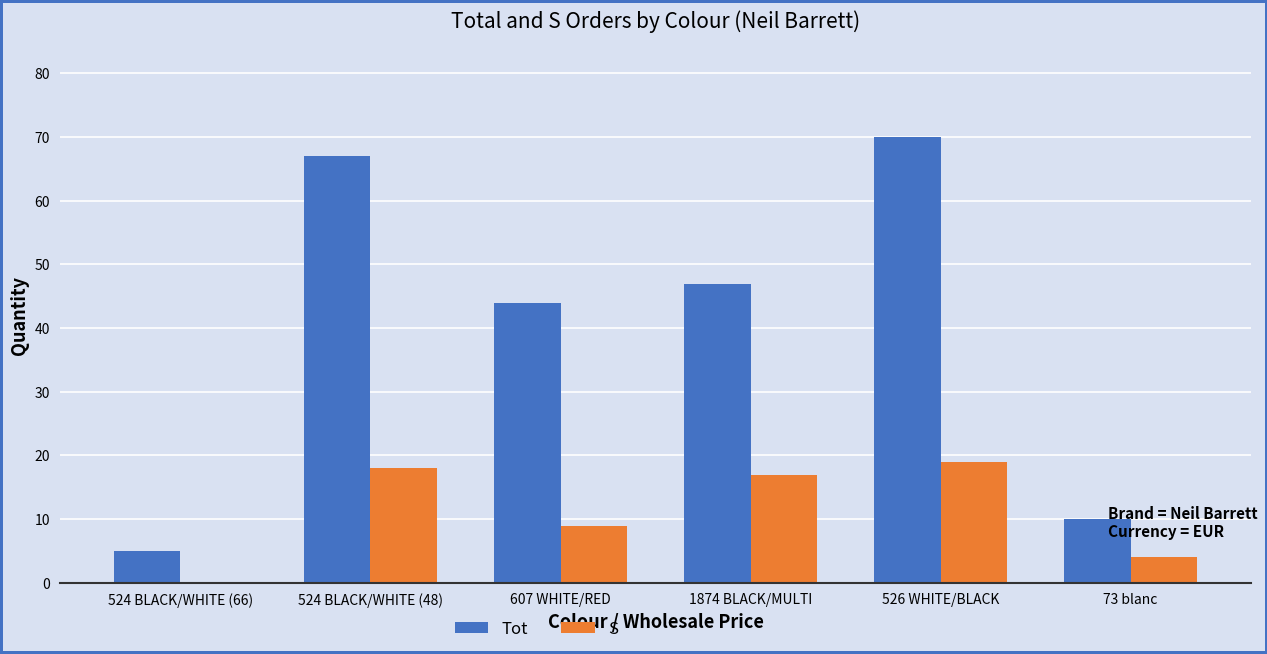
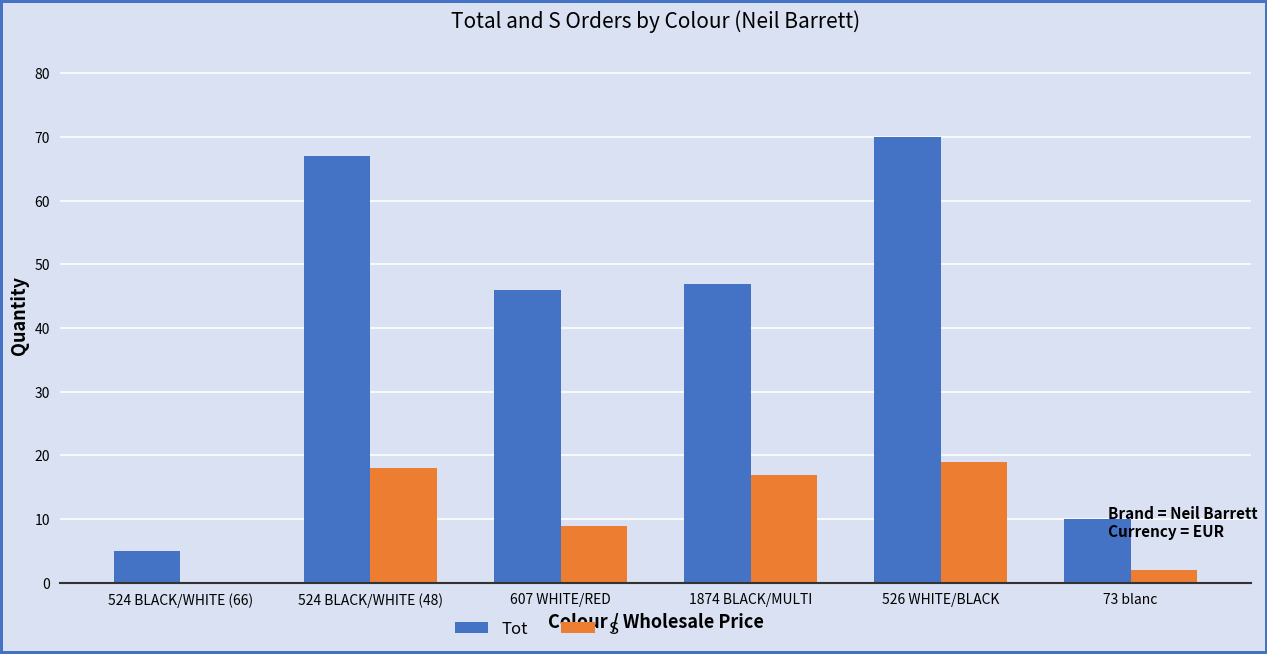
Tot, 607 WHITE/RED: 44 -> 46
S, 73 blanc: 4 -> 2
